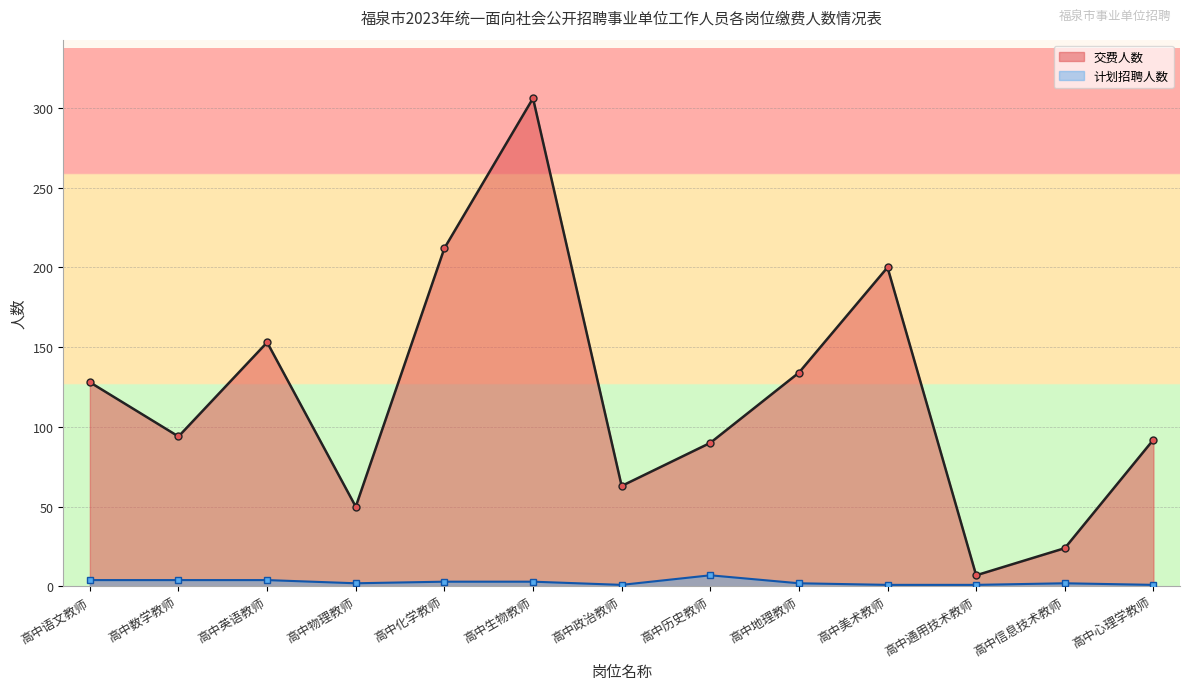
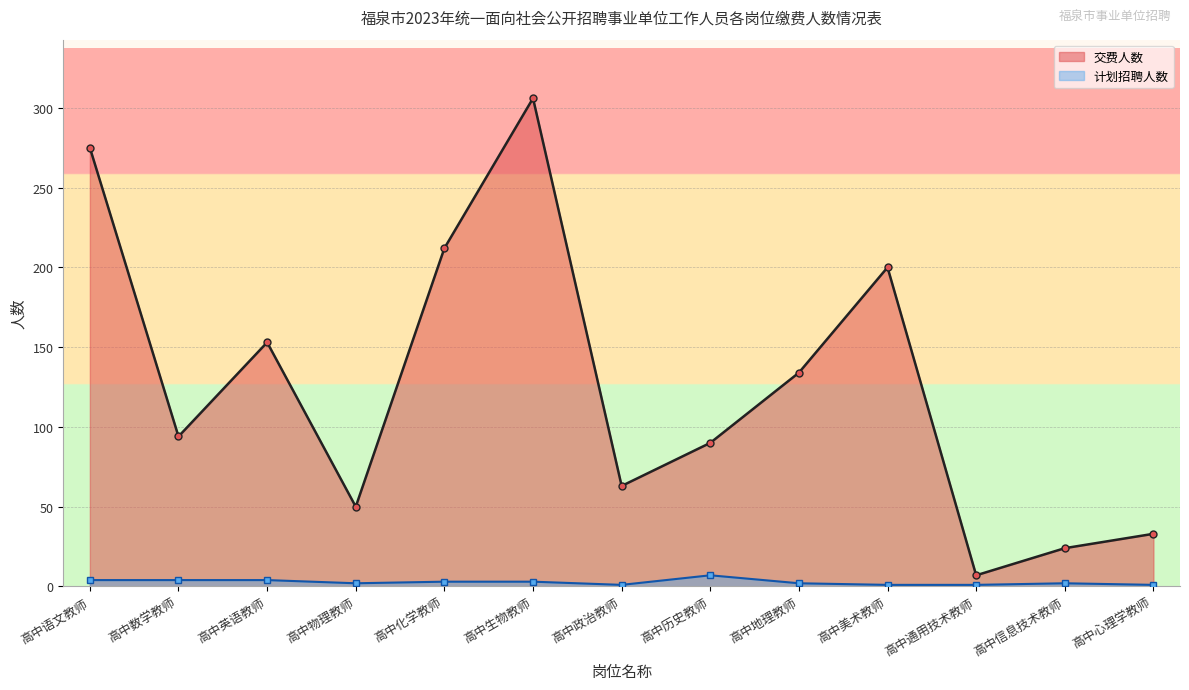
交费人数, 高中语文教师: 128 -> 275
交费人数, 高中心理学教师: 92 -> 33
